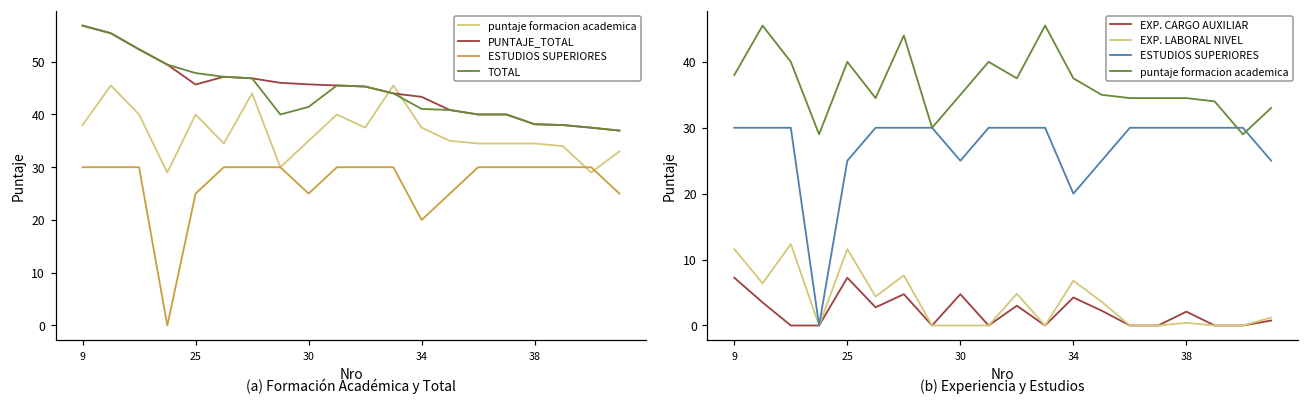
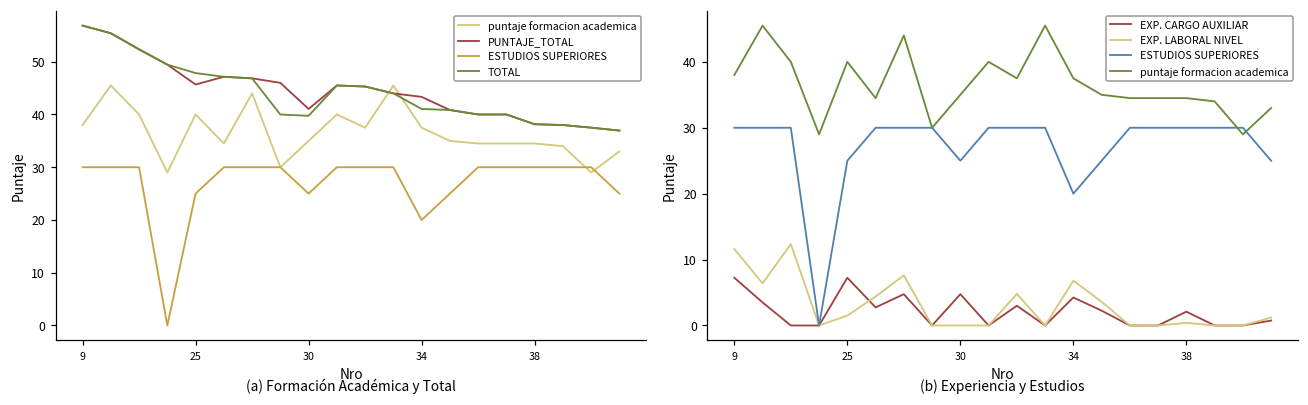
(a) Formación Académica y Total, PUNTAJE_TOTAL, 30: 46 -> 41
(a) Formación Académica y Total, TOTAL, 30: 41 -> 40
(b) Experiencia y Estudios, EXP. LABORAL NIVEL, 25: 12 -> 2
